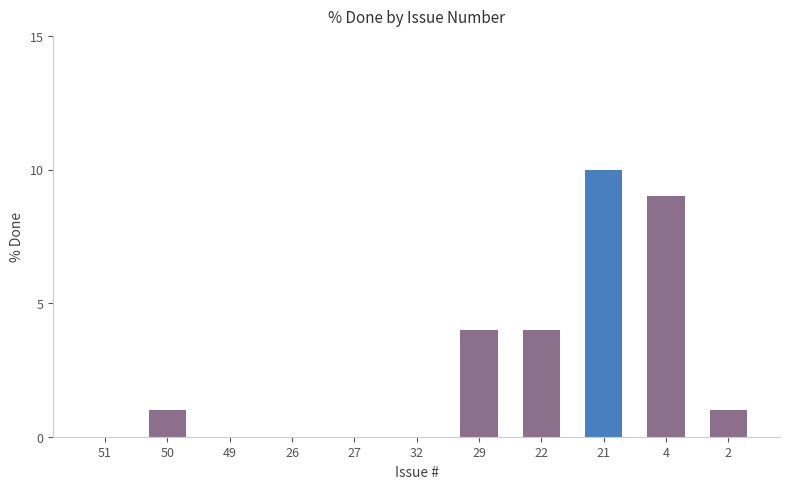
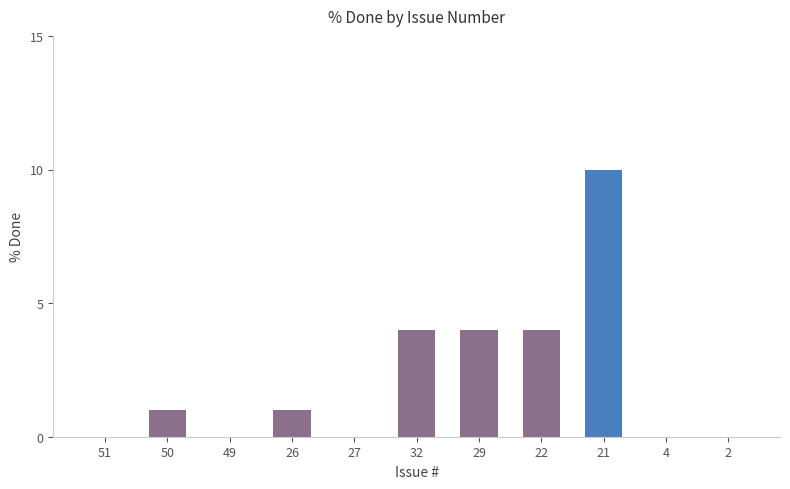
26: 0 -> 1
32: 0 -> 4
4: 9 -> 0
2: 1 -> 0
